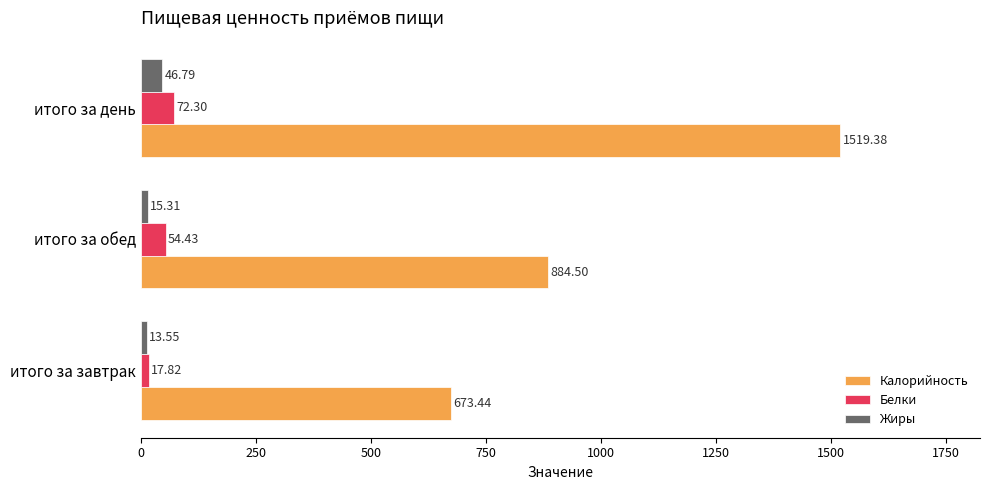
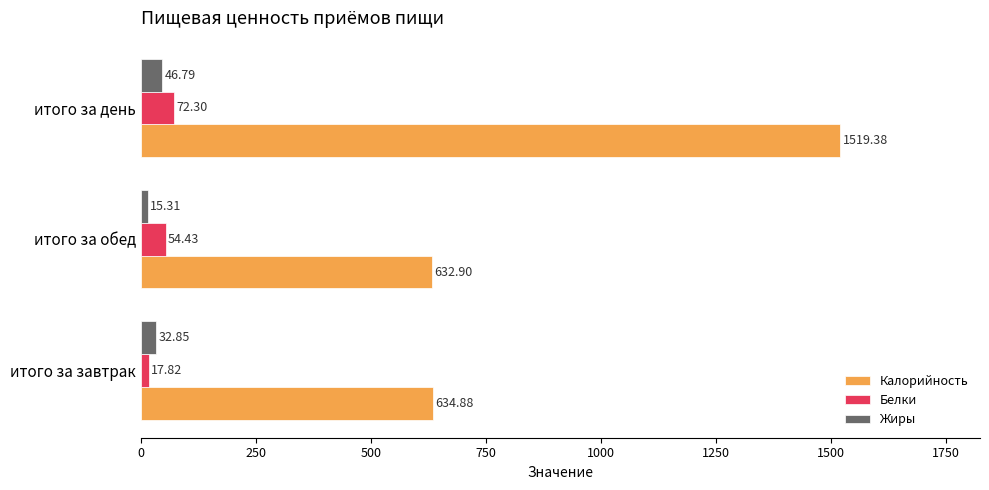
Калорийность, итого за обед: 884.50 -> 632.90
Жиры, итого за завтрак: 13.55 -> 32.85
Калорийность, итого за завтрак: 673.44 -> 634.88
